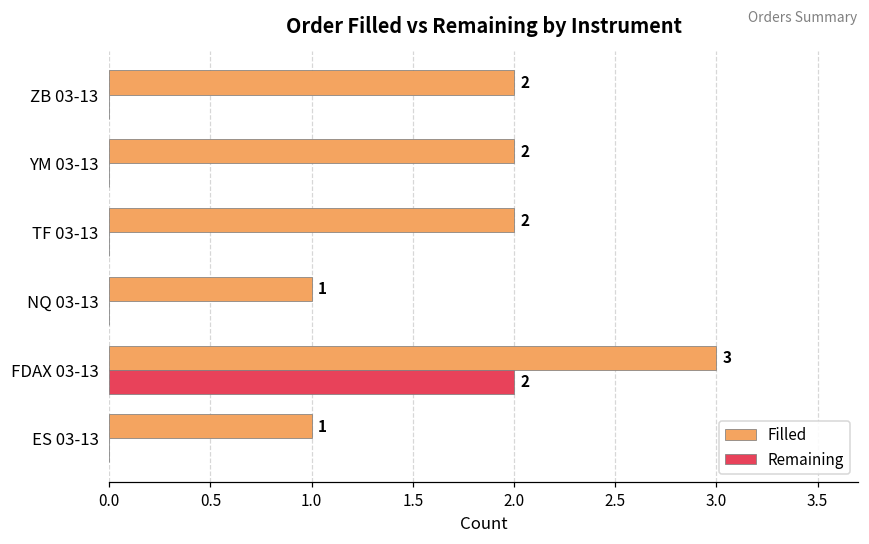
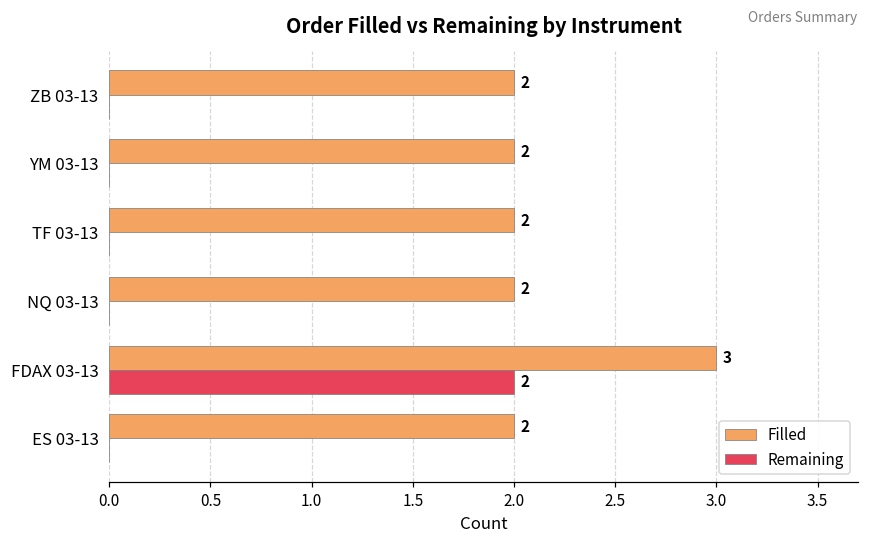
Filled, NQ 03-13: 1 -> 2
Filled, ES 03-13: 1 -> 2
